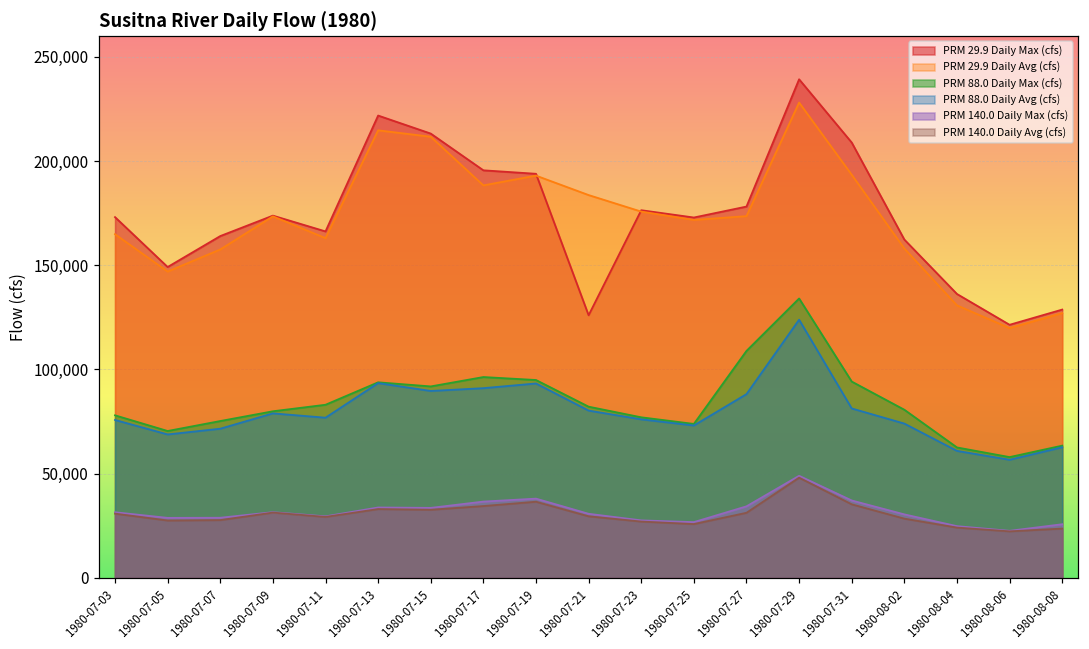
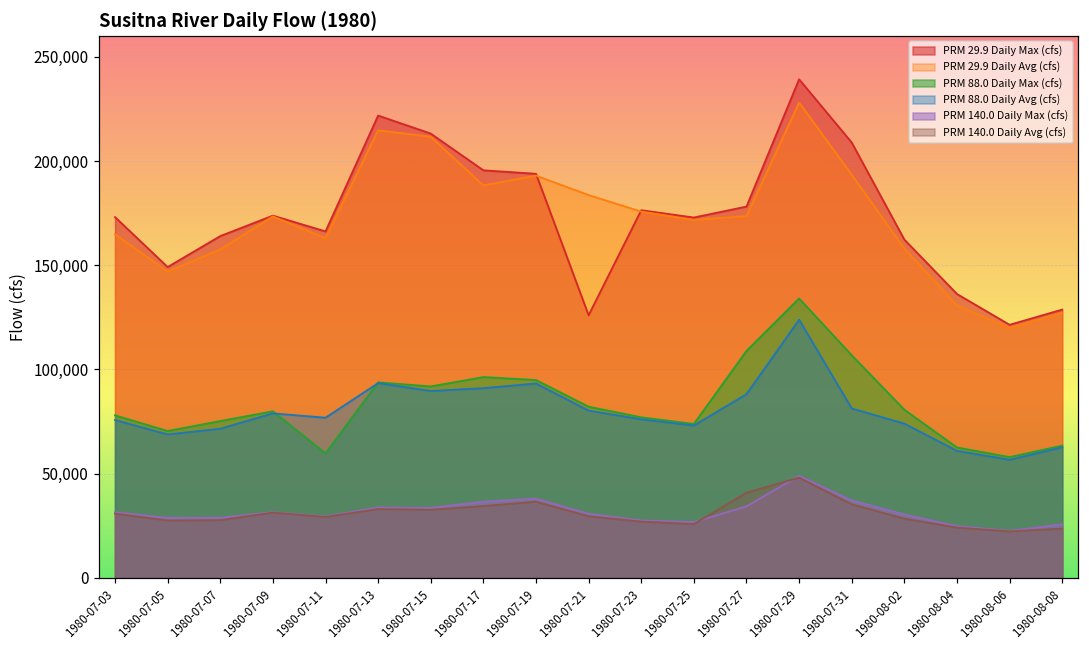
PRM 88.0 Daily Max (cfs), 1980-07-11: 83,000 -> 60,000
PRM 140.0 Daily Avg (cfs), 1980-07-27: 31,000 -> 41,000
PRM 88.0 Daily Max (cfs), 1980-07-31: 94,000 -> 107,000
